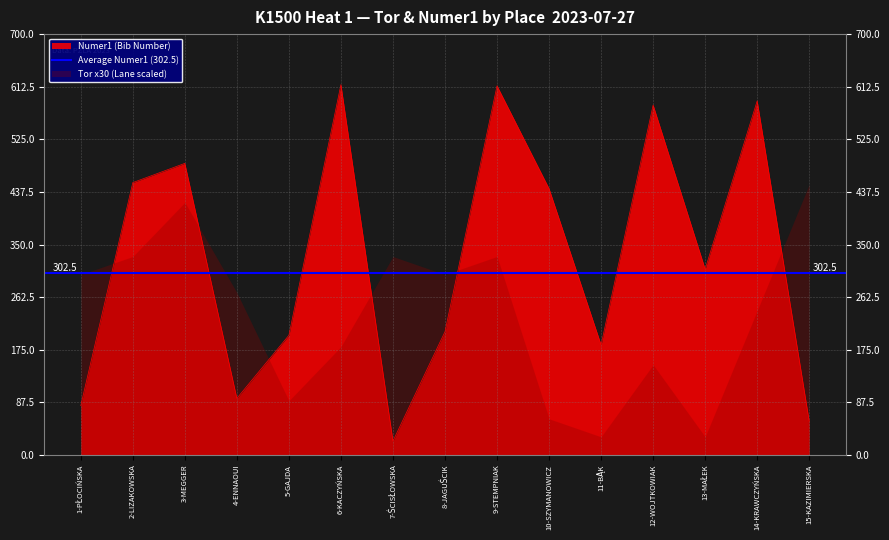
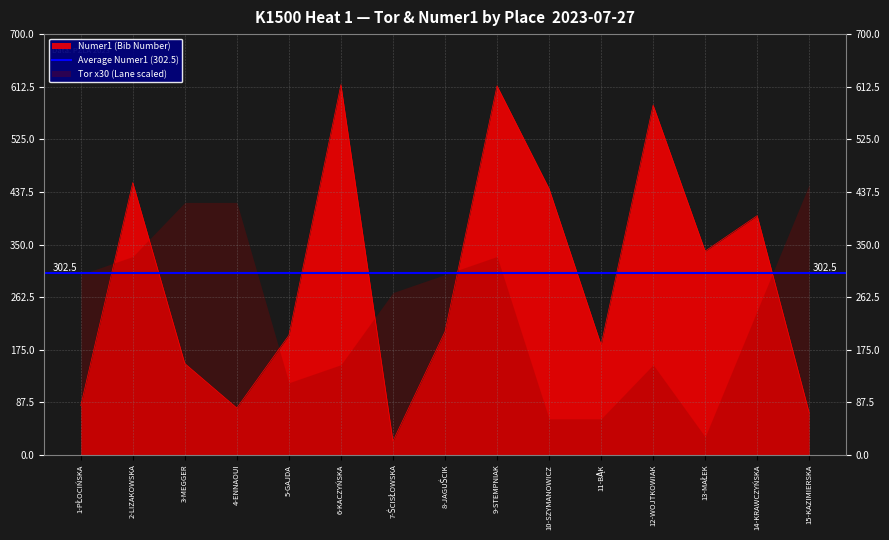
Numer1 (Bib Number), 3-MEGGER: 490 -> 150
Numer1 (Bib Number), 4-ENNAOUI: 90 -> 80
Tor x30 (Lane scaled), 4-ENNAOUI: 270 -> 420
Tor x30 (Lane scaled), 5-GAJDA: 90 -> 120
Tor x30 (Lane scaled), 6-KACZYŃSKA: 180 -> 150
Tor x30 (Lane scaled), 7-ŚCISŁOWSKA: 330 -> 270
Tor x30 (Lane scaled), 11-BĄK: 30 -> 60
Numer1 (Bib Number), 13-MAŁEK: 310 -> 340
Numer1 (Bib Number), 14-KRAWCZYŃSKA: 590 -> 400
Numer1 (Bib Number), 15-KAZIMIERSKA: 60 -> 70
